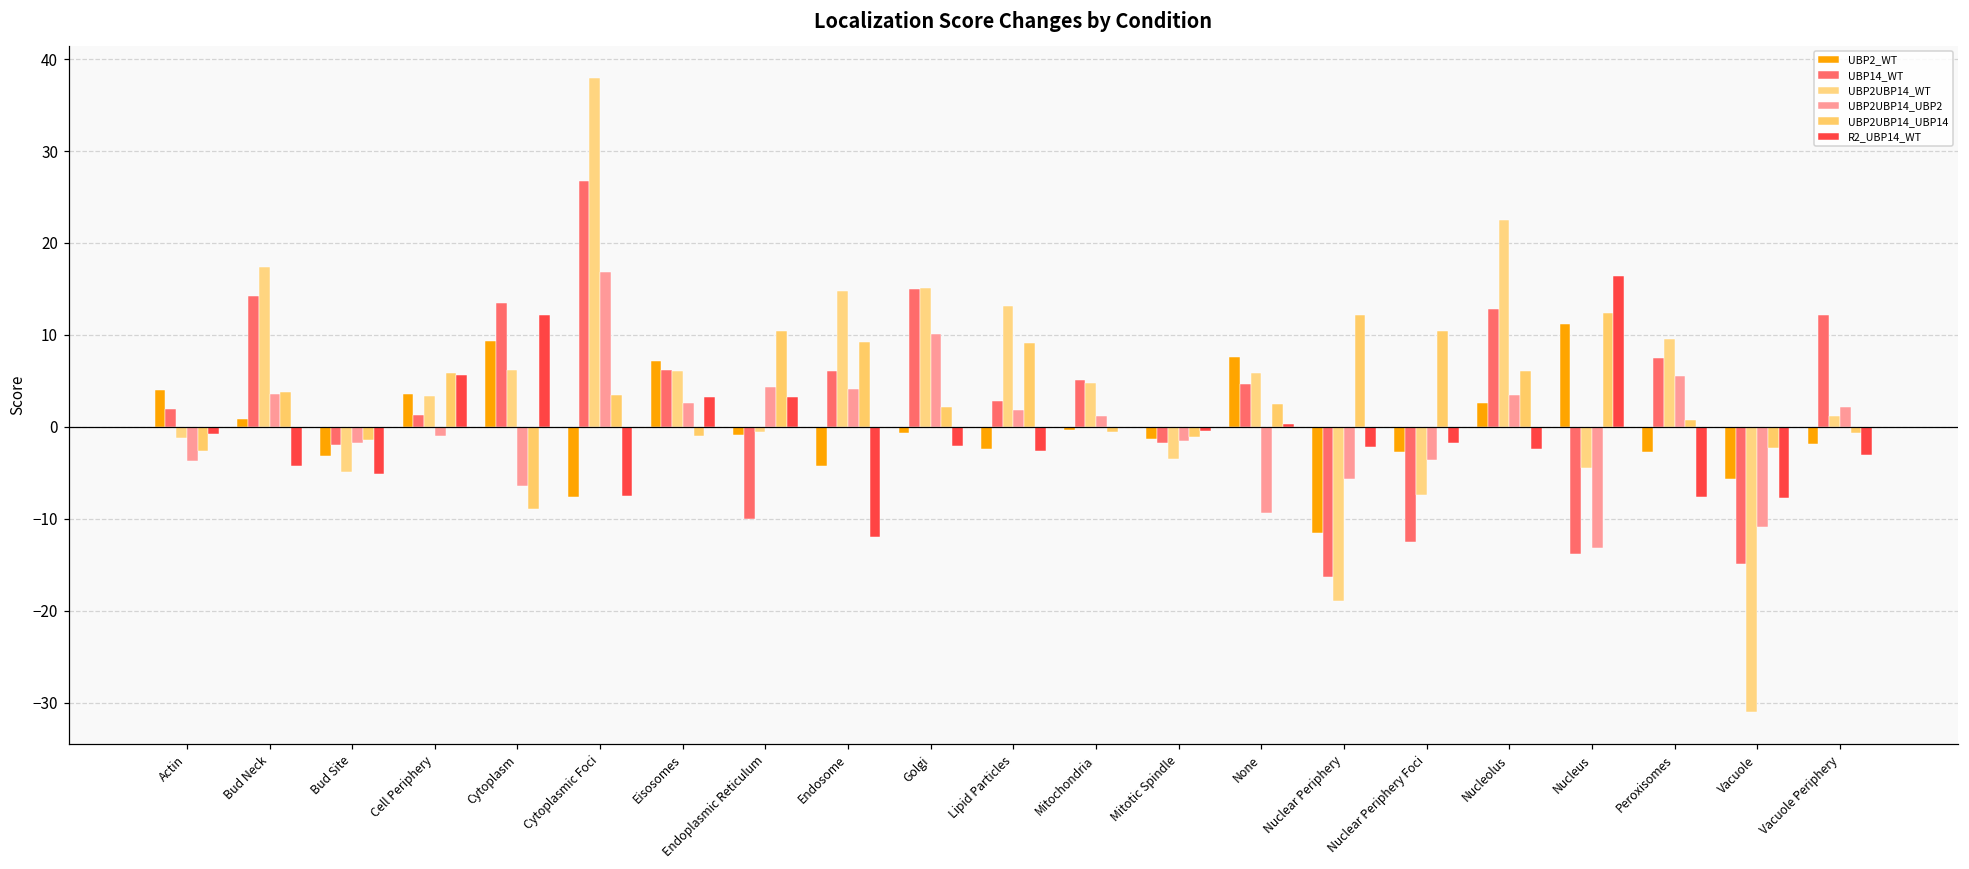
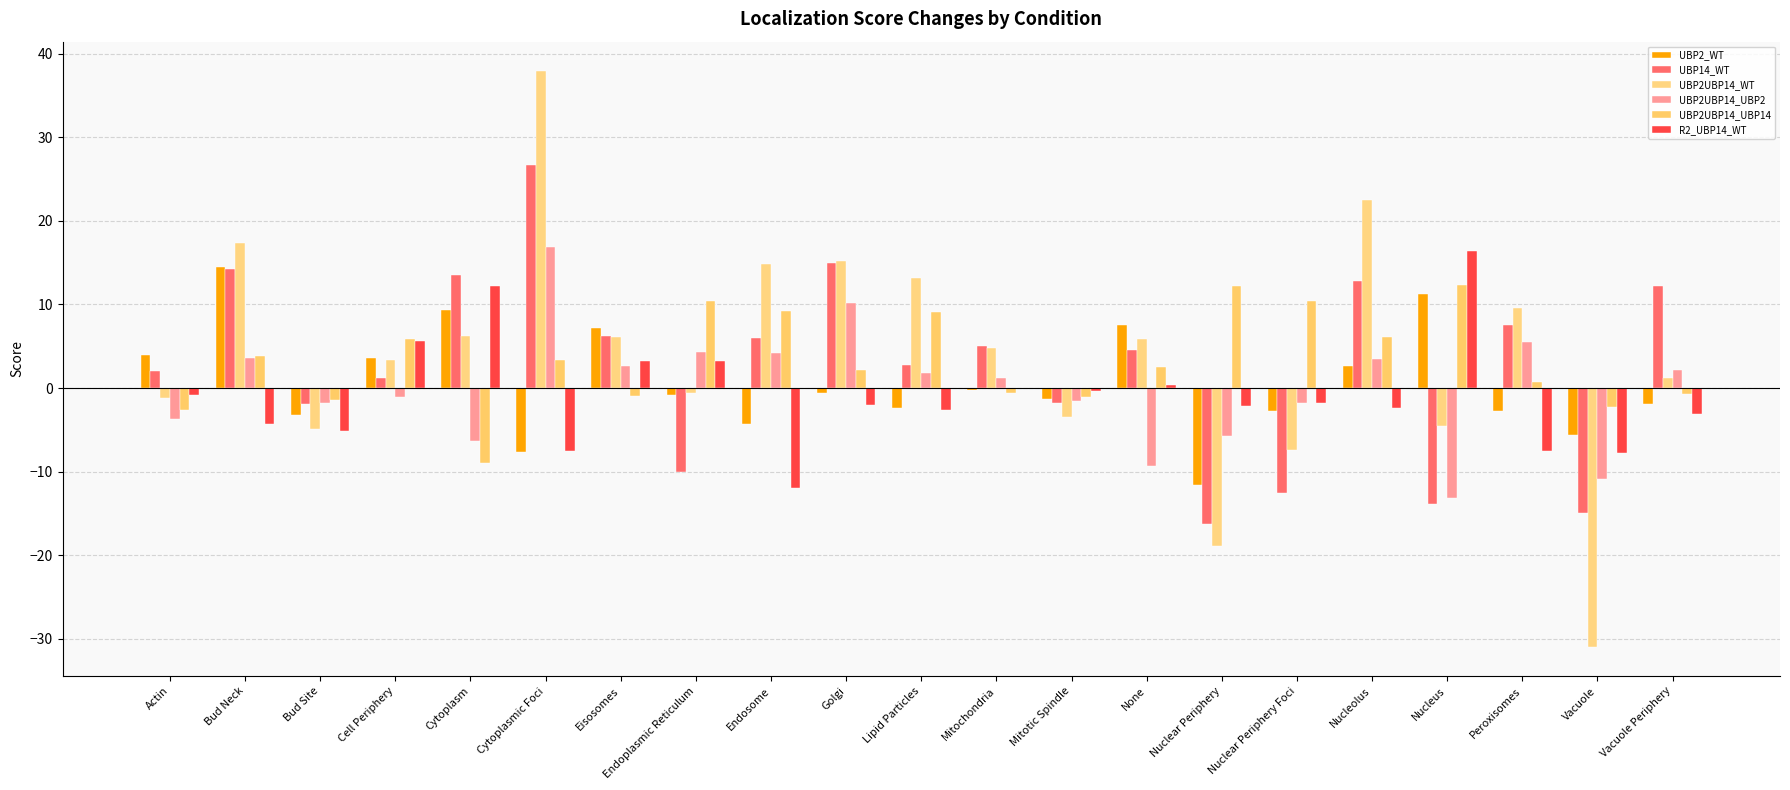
UBP2_WT, Bud Neck: 1 -> 14
UBP2UBP14_UBP2, Nuclear Periphery Foci: -4 -> -2
